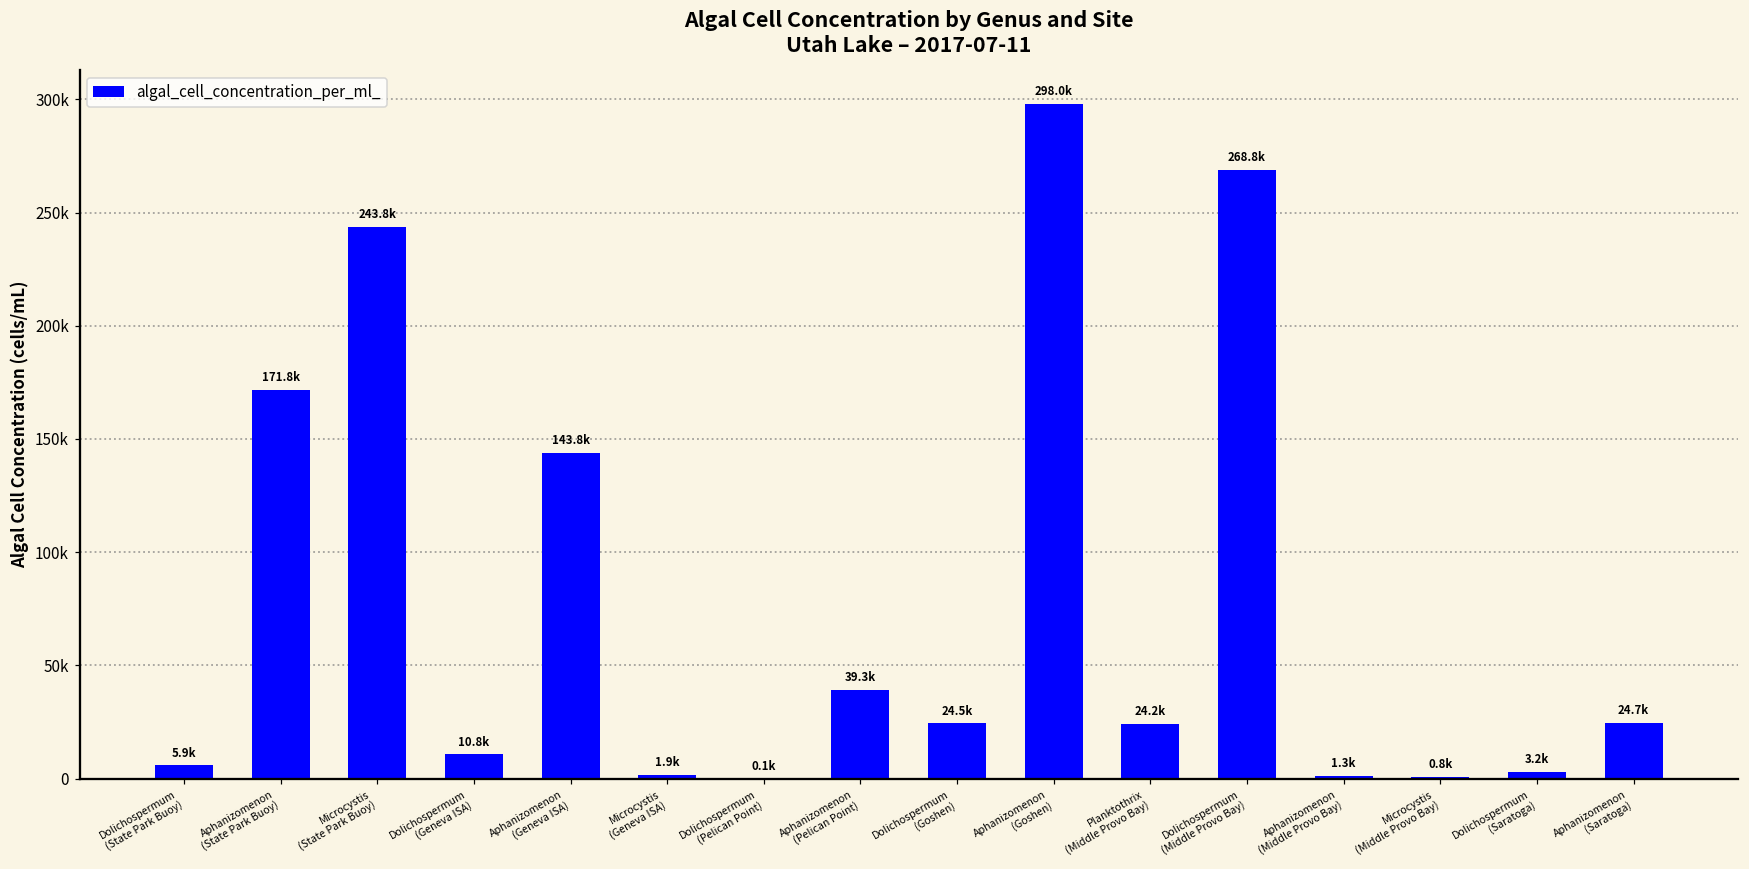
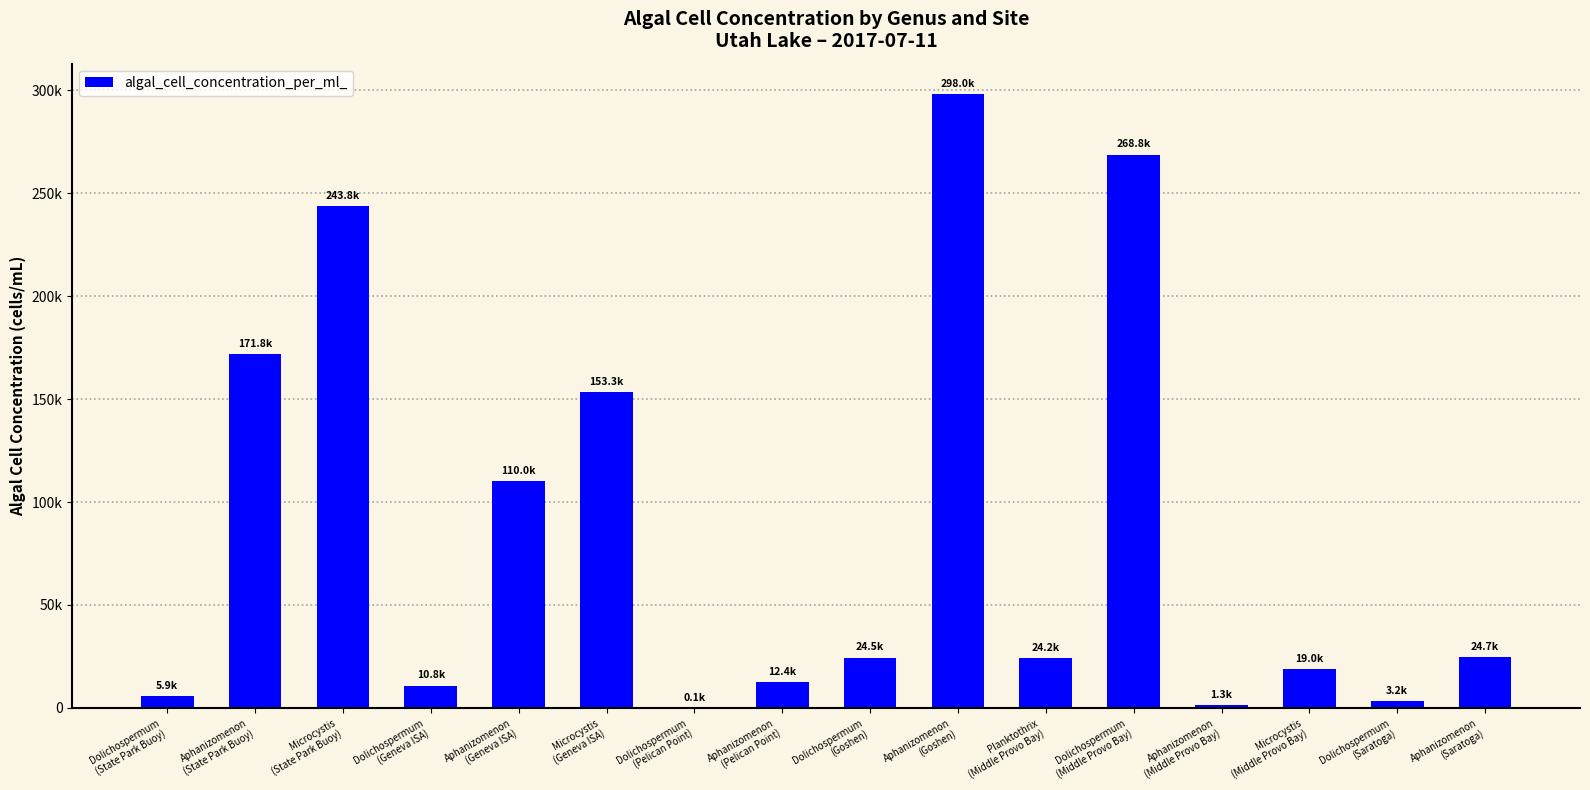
Aphanizomenon (Geneva ISA): 143.8k -> 110.0k
Microcystis (Geneva ISA): 1.9k -> 153.3k
Aphanizomenon (Pelican Point): 39.3k -> 12.4k
Microcystis (Middle Provo Bay): 0.8k -> 19.0k
